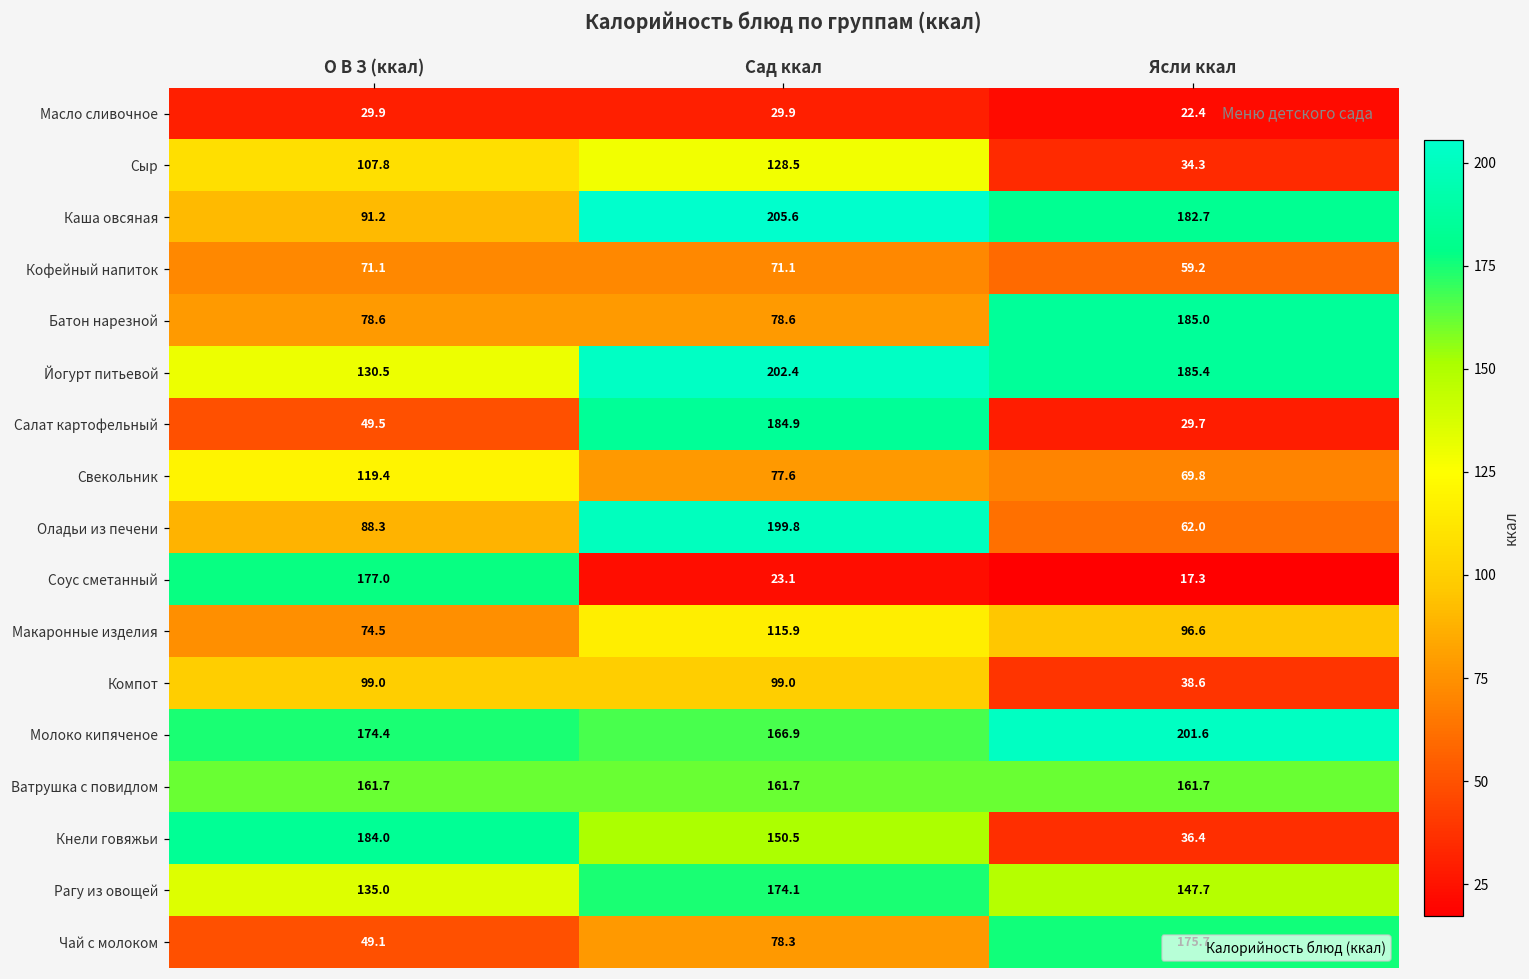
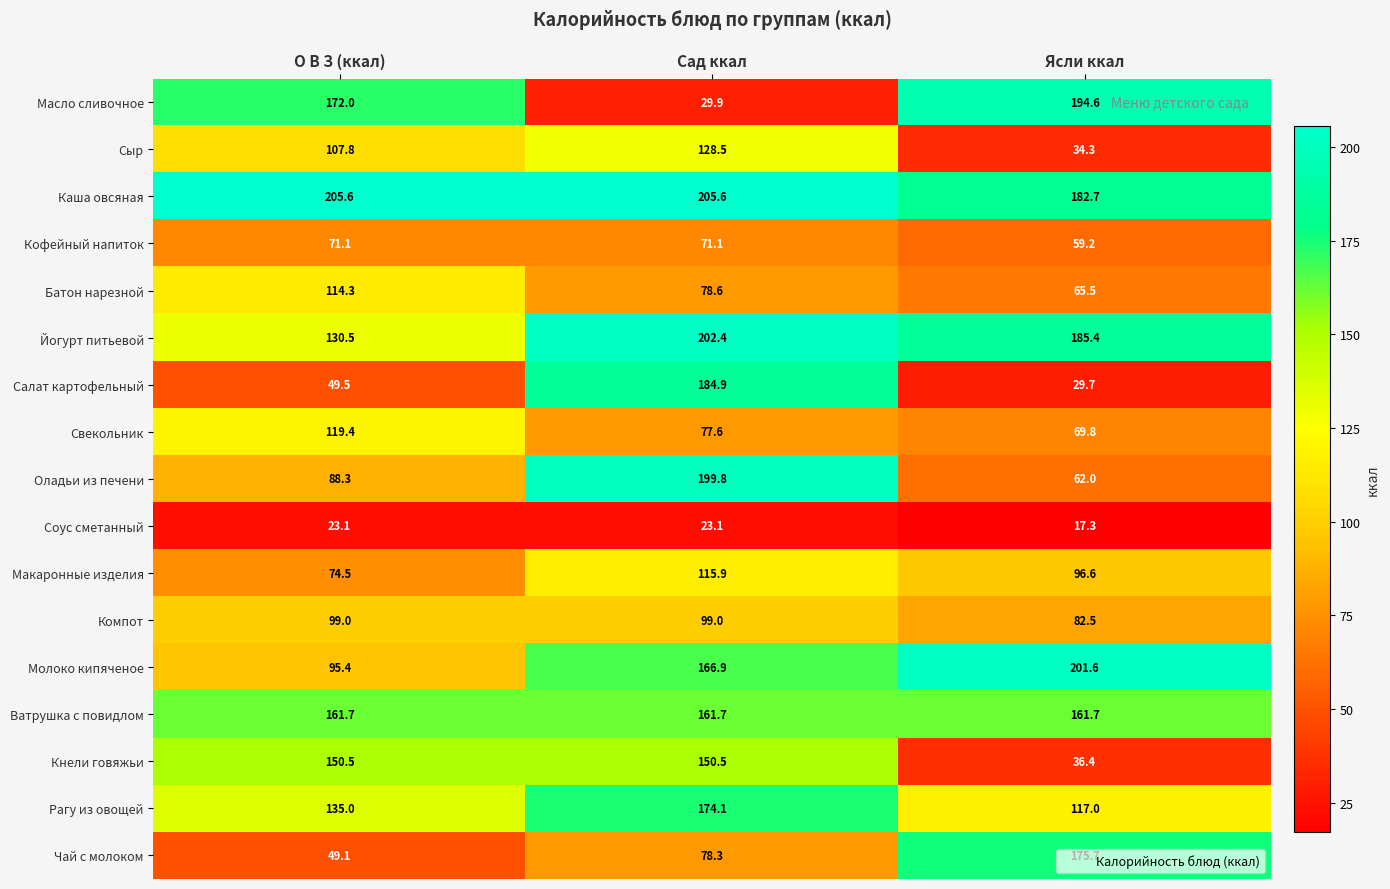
Масло сливочное, О В З (ккал): 29.9 -> 172.0
Масло сливочное, Ясли ккал: 22.4 -> 194.6
Каша овсяная, О В З (ккал): 91.2 -> 205.6
Батон нарезной, О В З (ккал): 78.6 -> 114.3
Батон нарезной, Ясли ккал: 185.0 -> 65.5
Соус сметанный, О В З (ккал): 177.0 -> 23.1
Компот, Ясли ккал: 38.6 -> 82.5
Молоко кипяченое, О В З (ккал): 174.4 -> 95.4
Кнели говяжьи, О В З (ккал): 184.0 -> 150.5
Рагу из овощей, Ясли ккал: 147.7 -> 117.0
